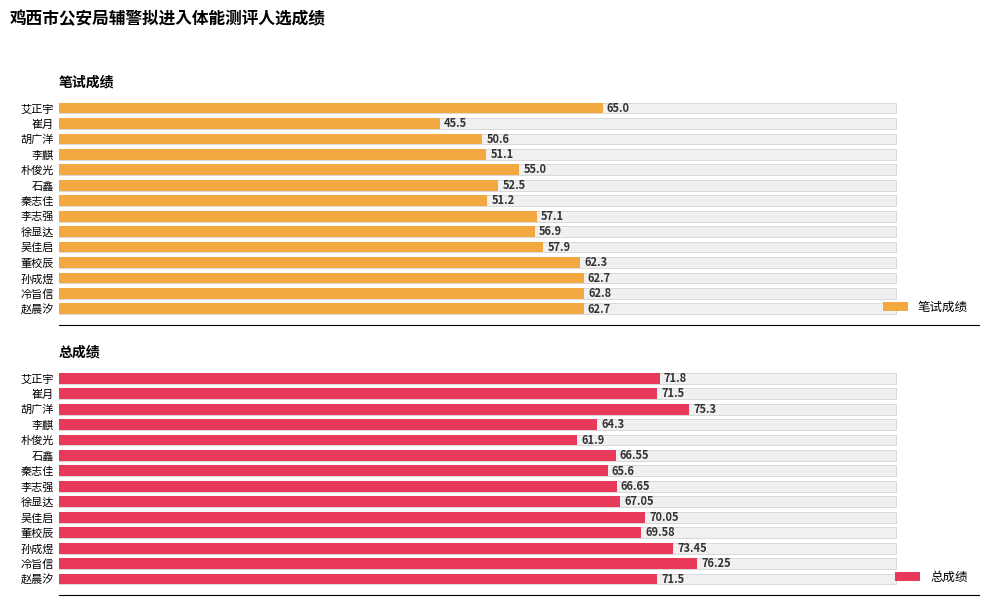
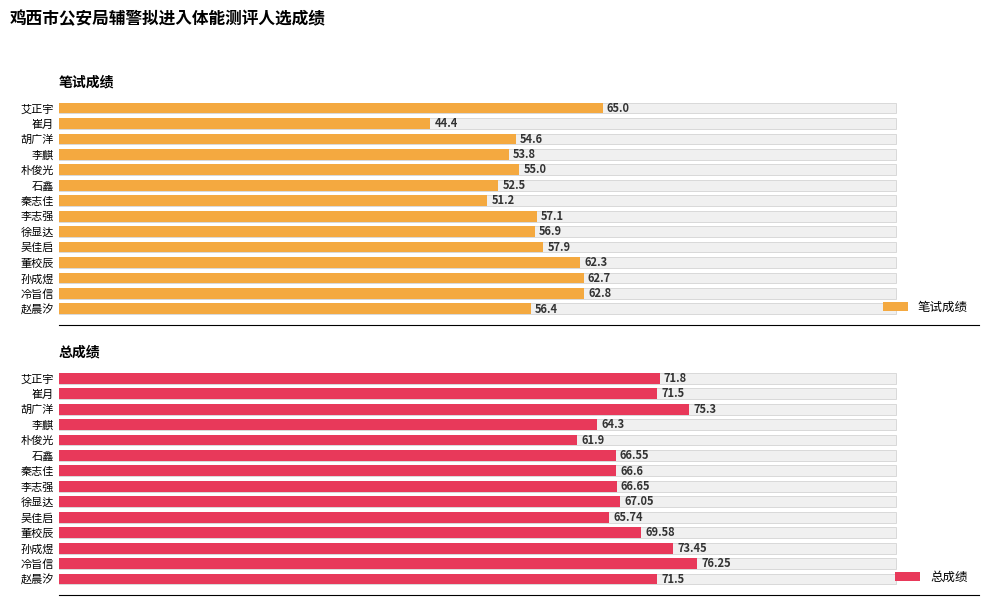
笔试成绩, 笔试成绩, 崔月: 45.5 -> 44.4
笔试成绩, 笔试成绩, 胡广洋: 50.6 -> 54.6
笔试成绩, 笔试成绩, 李麒: 51.1 -> 53.8
笔试成绩, 笔试成绩, 赵晨汐: 62.7 -> 56.4
总成绩, 总成绩, 秦志佳: 65.6 -> 66.6
总成绩, 总成绩, 吴佳启: 70.05 -> 65.74
